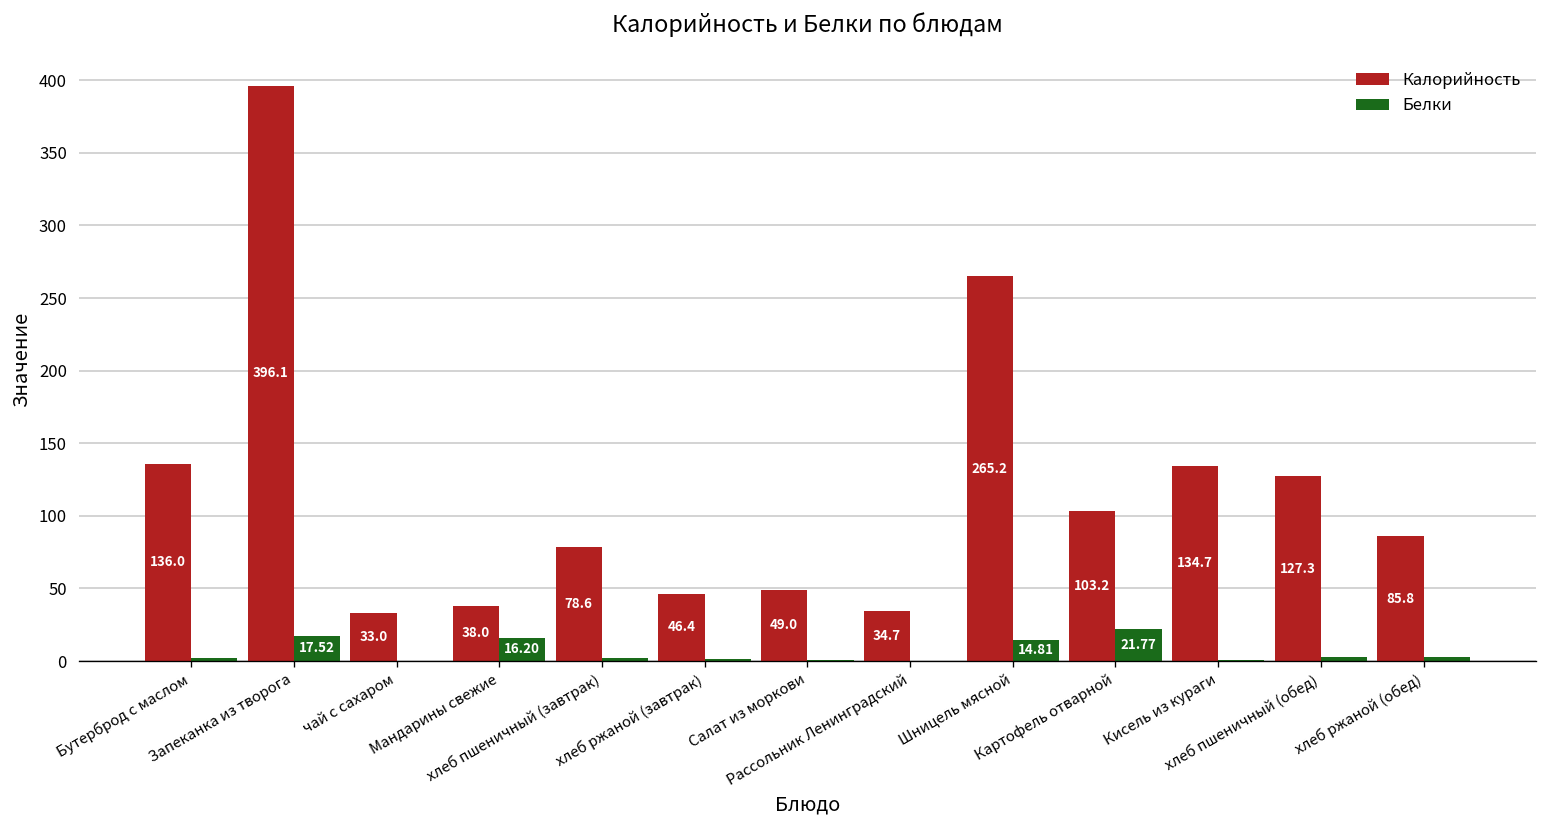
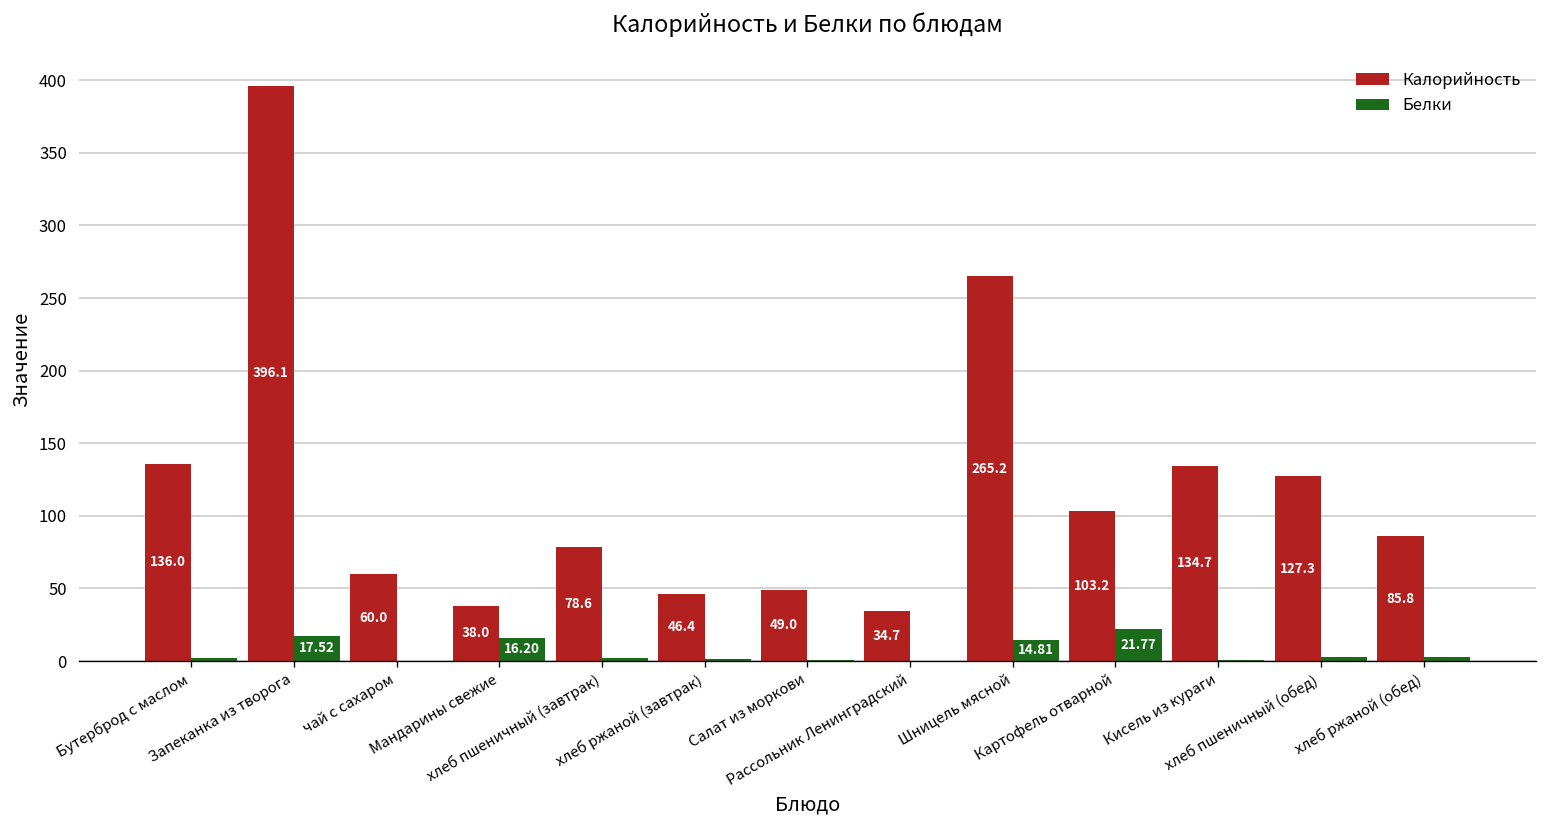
Калорийность, чай с сахаром: 33.0 -> 60.0
